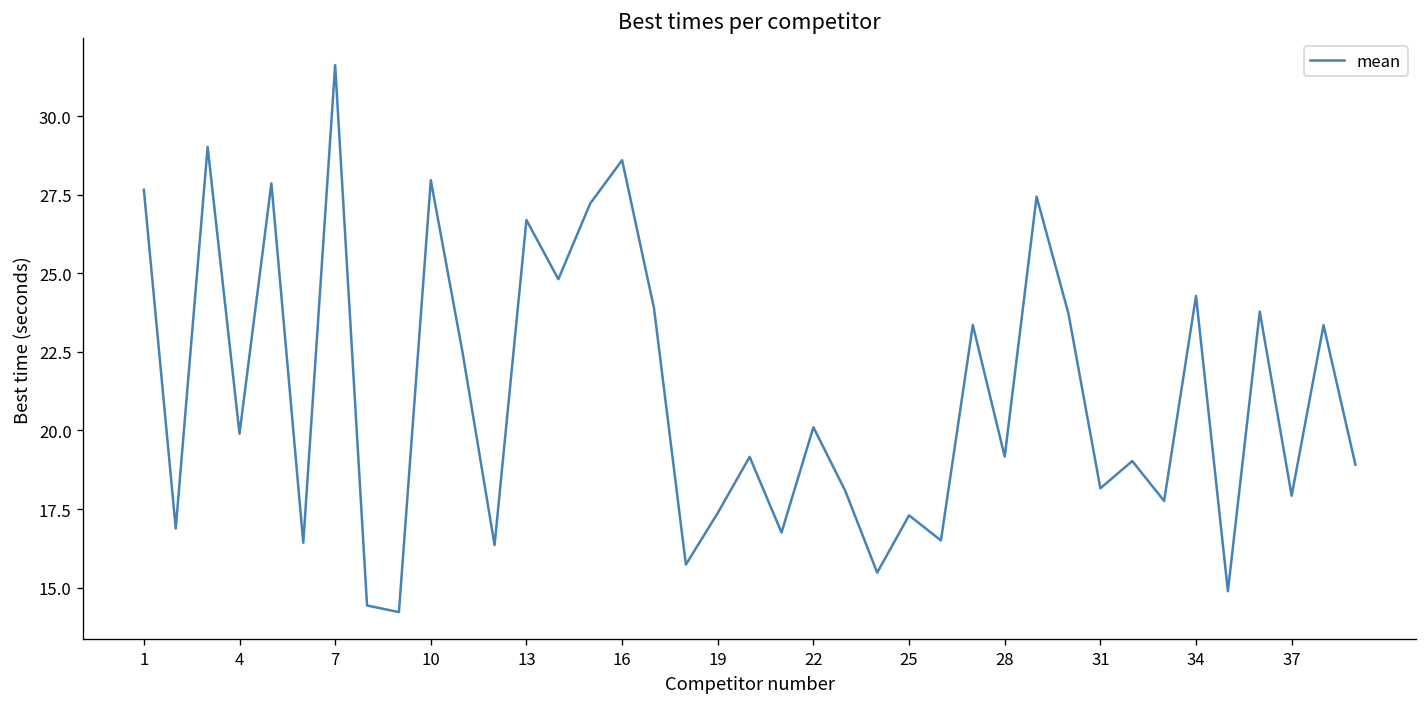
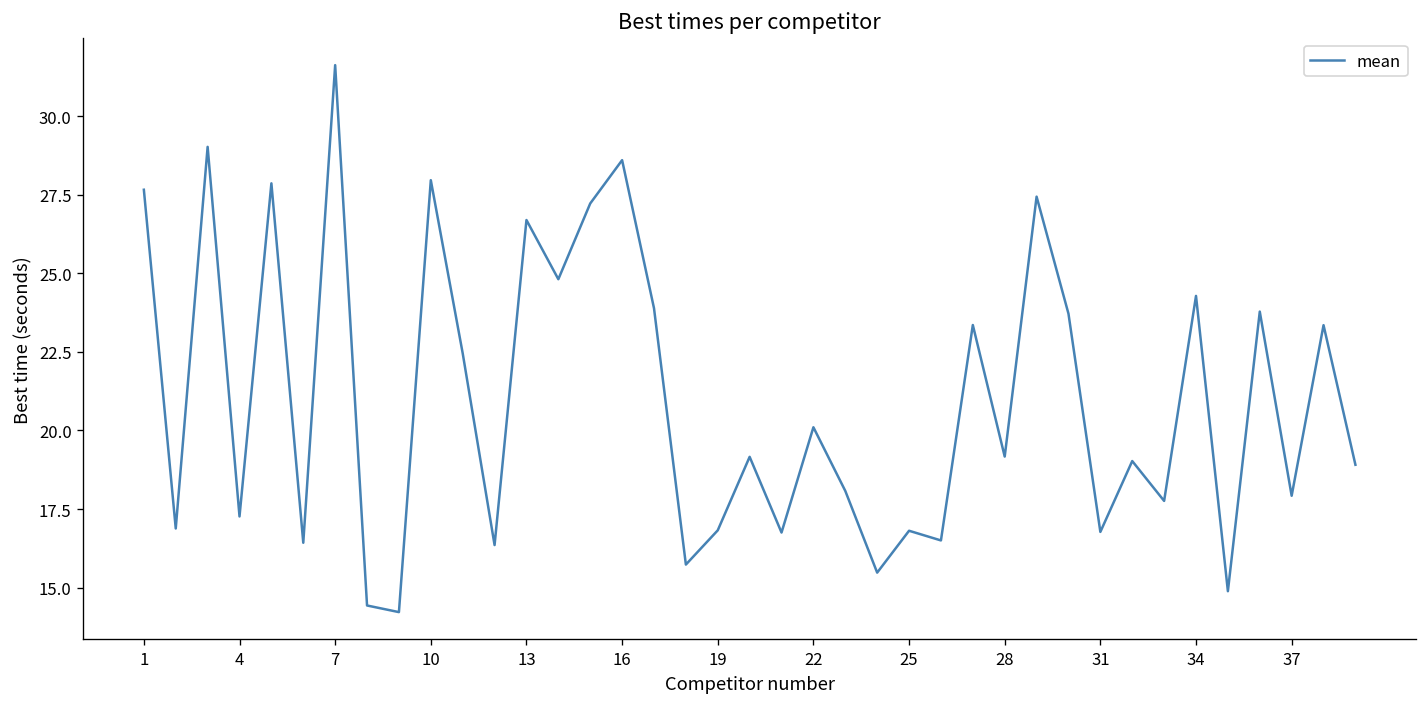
4: 19.9 -> 17.3
19: 17.4 -> 16.8
25: 17.3 -> 16.8
31: 18.2 -> 16.8
